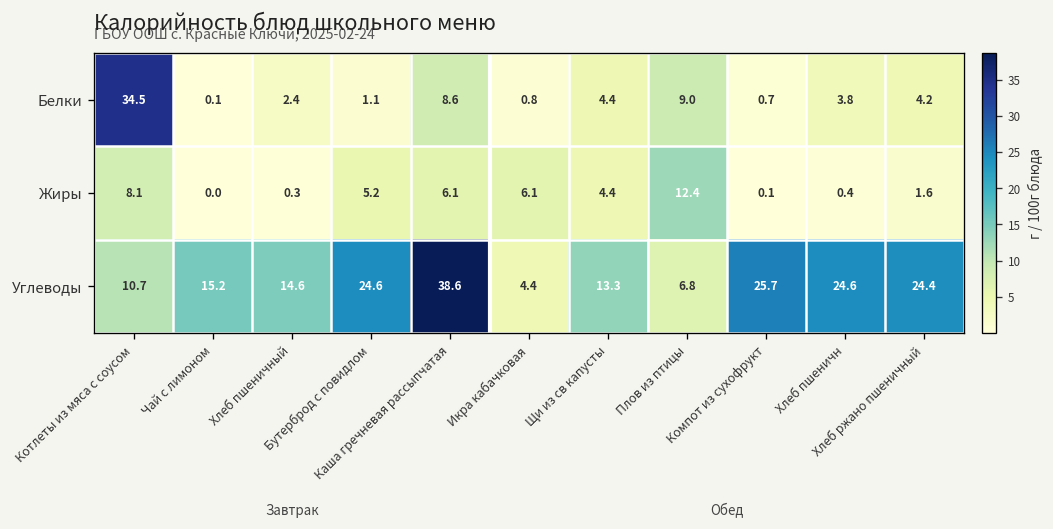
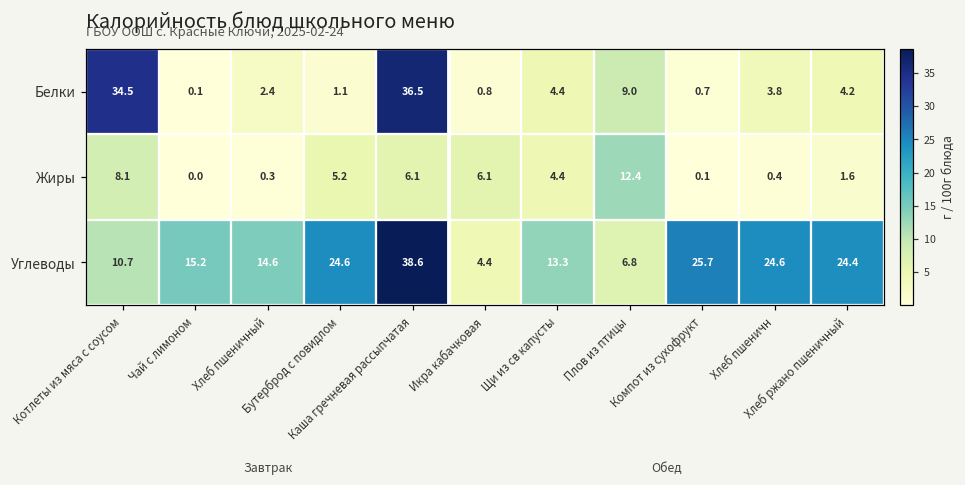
Белки, Каша гречневая рассыпчатая: 8.6 -> 36.5
